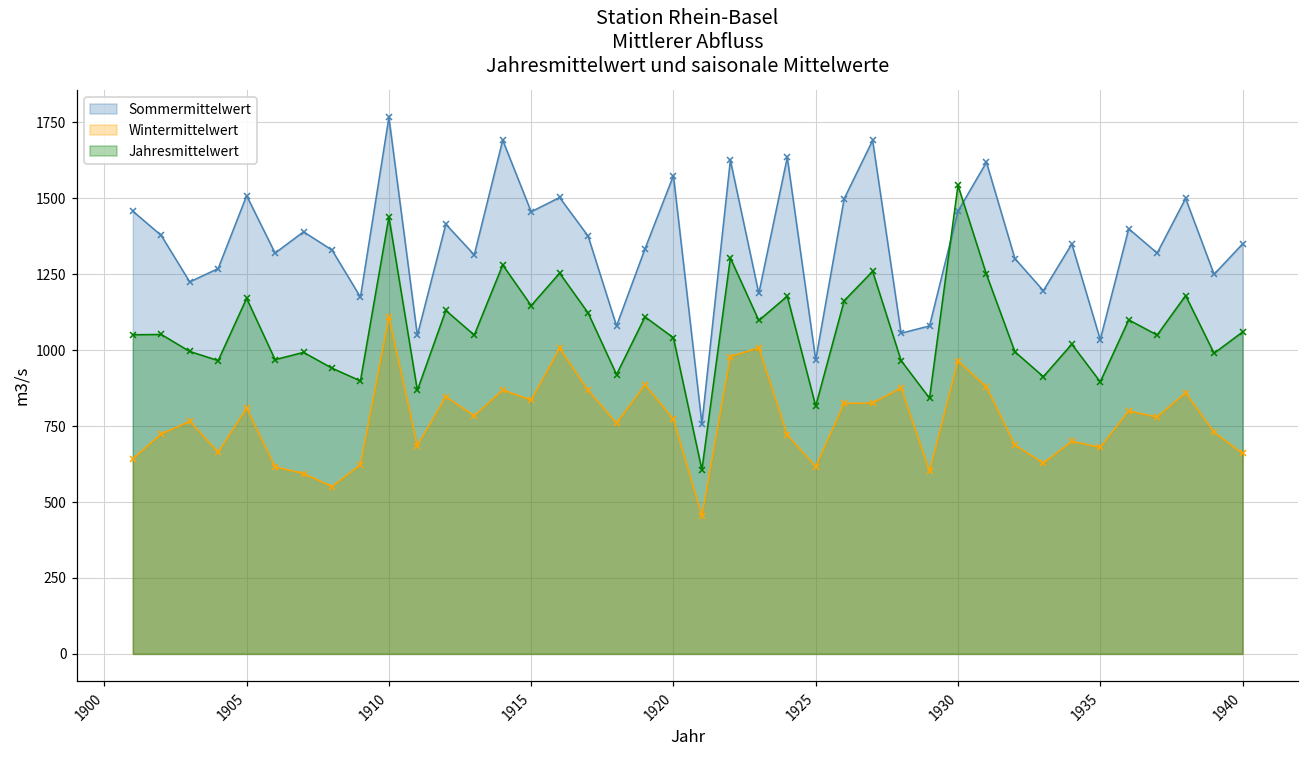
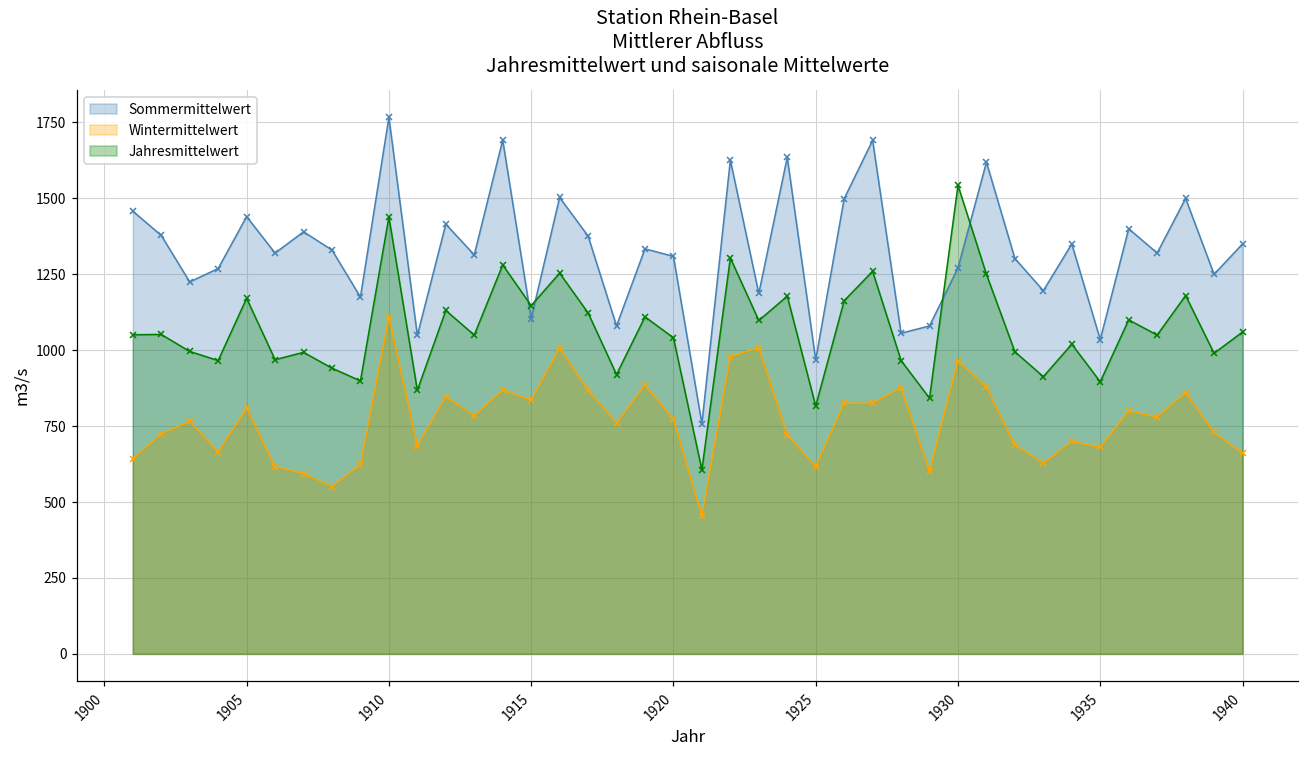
Sommermittelwert, 1905: 1510 -> 1440
Sommermittelwert, 1915: 1460 -> 1100
Sommermittelwert, 1920: 1580 -> 1310
Sommermittelwert, 1930: 1460 -> 1270
